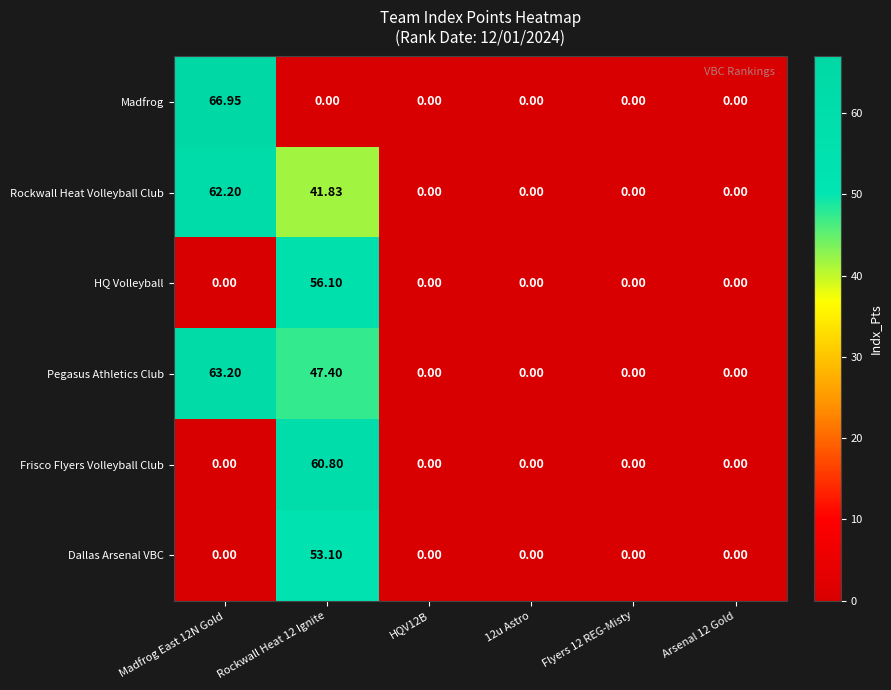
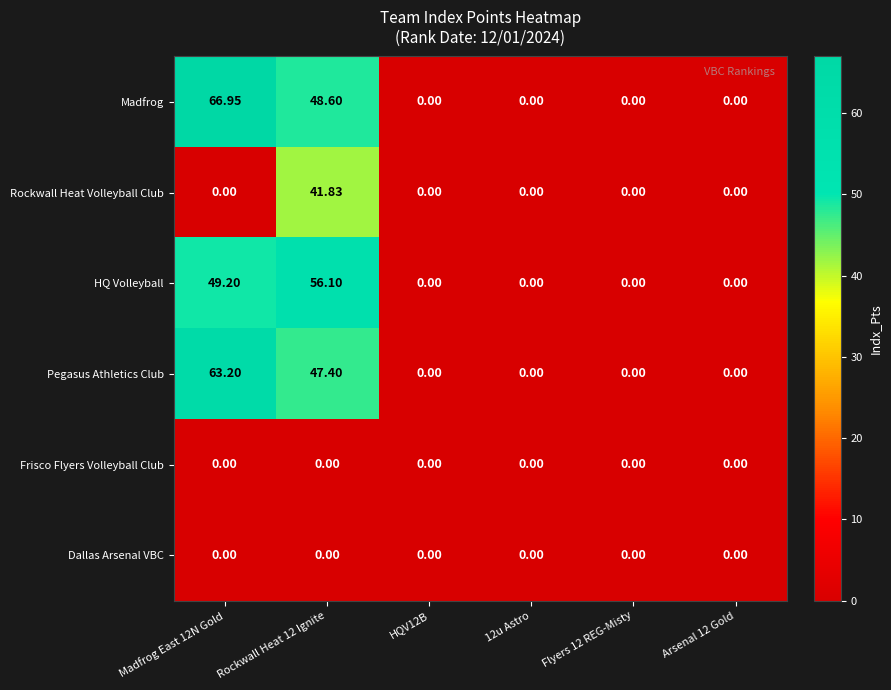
Madfrog, Rockwall Heat 12 Ignite: 0.00 -> 48.60
Rockwall Heat Volleyball Club, Madfrog East 12N Gold: 62.20 -> 0.00
HQ Volleyball, Madfrog East 12N Gold: 0.00 -> 49.20
Frisco Flyers Volleyball Club, Rockwall Heat 12 Ignite: 60.80 -> 0.00
Dallas Arsenal VBC, Rockwall Heat 12 Ignite: 53.10 -> 0.00
